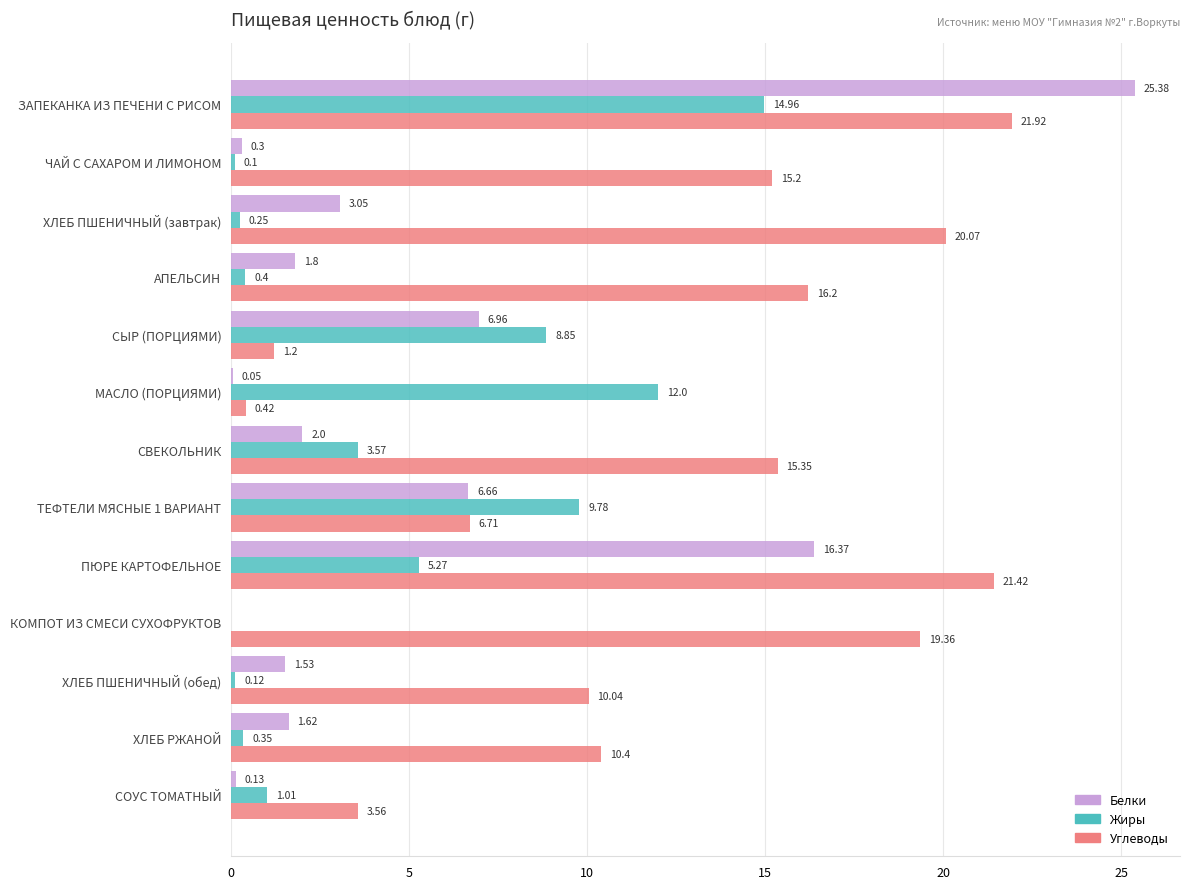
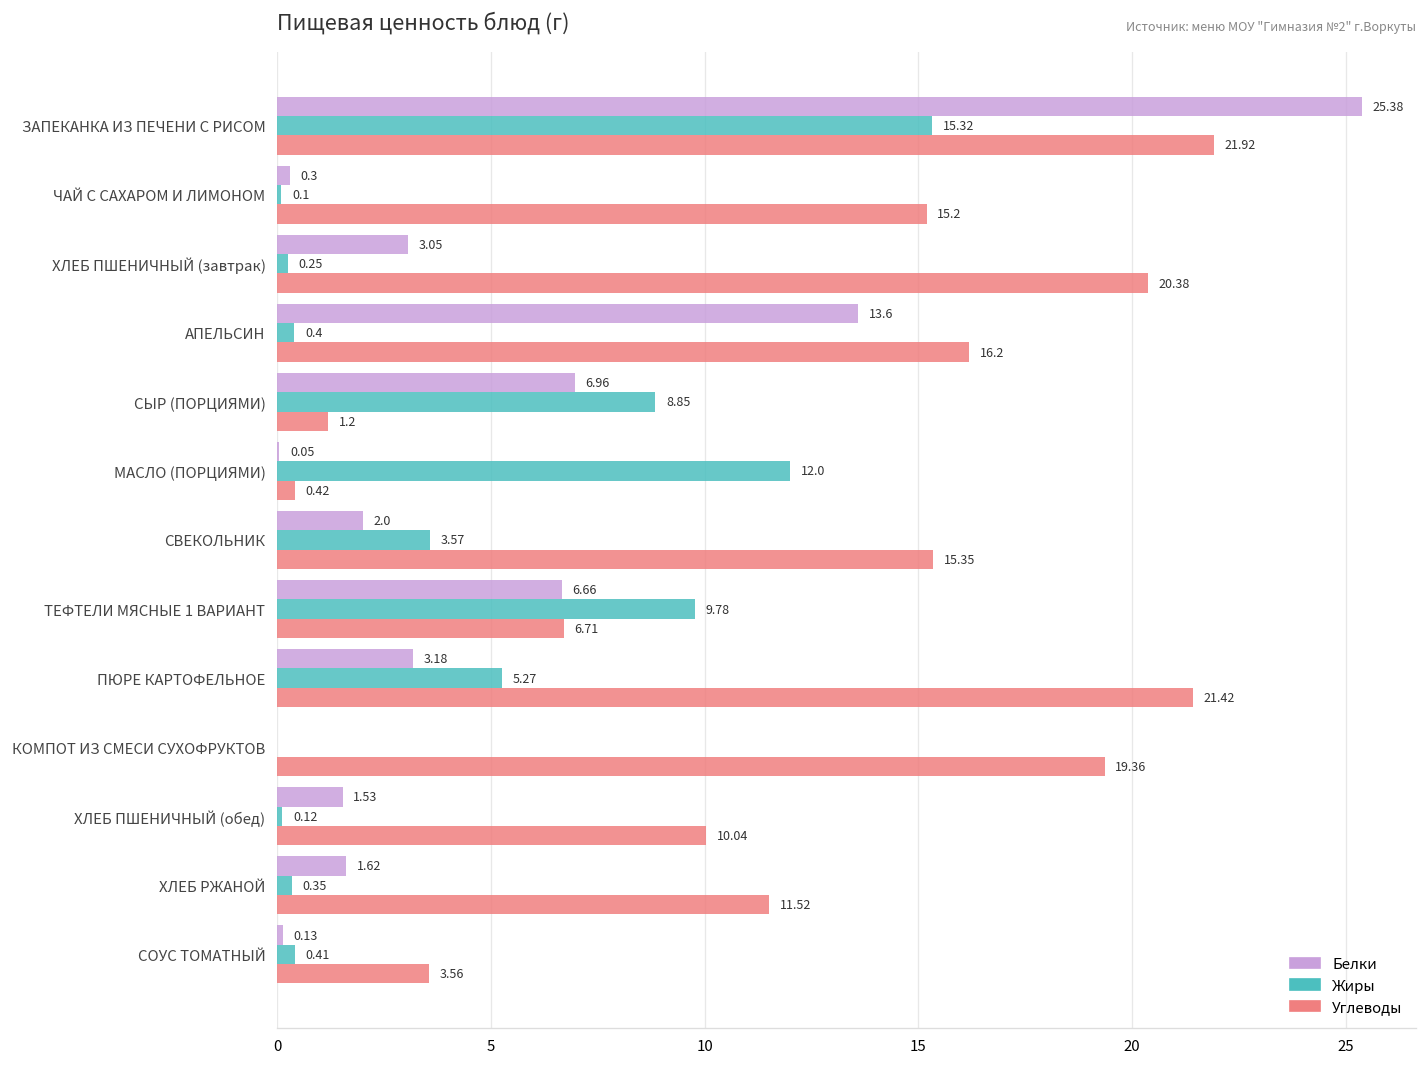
Жиры, ЗАПЕКАНКА ИЗ ПЕЧЕНИ С РИСОМ: 14.96 -> 15.32
Углеводы, ХЛЕБ ПШЕНИЧНЫЙ (завтрак): 20.07 -> 20.38
Белки, АПЕЛЬСИН: 1.8 -> 13.6
Белки, ПЮРЕ КАРТОФЕЛЬНОЕ: 16.37 -> 3.18
Углеводы, ХЛЕБ РЖАНОЙ: 10.4 -> 11.52
Жиры, СОУС ТОМАТНЫЙ: 1.01 -> 0.41
